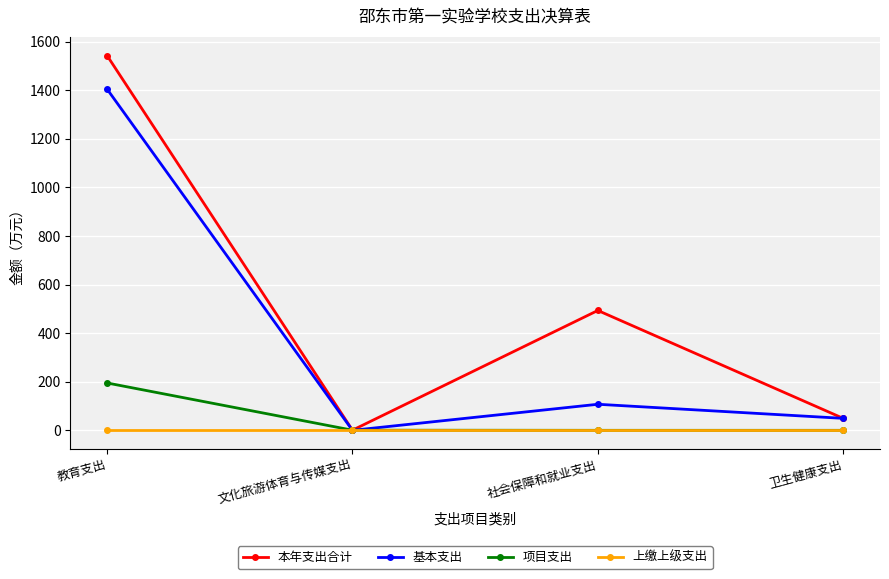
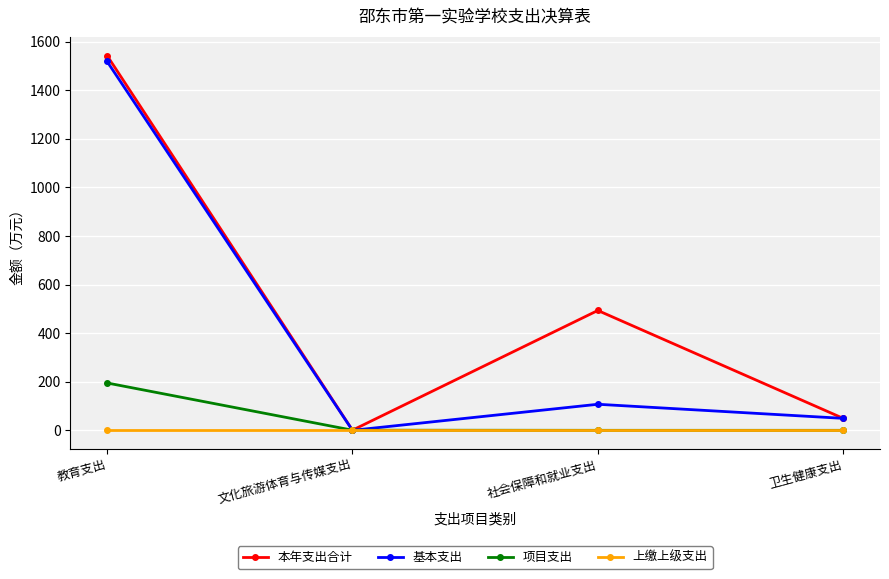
基本支出, 教育支出: 1410 -> 1520
